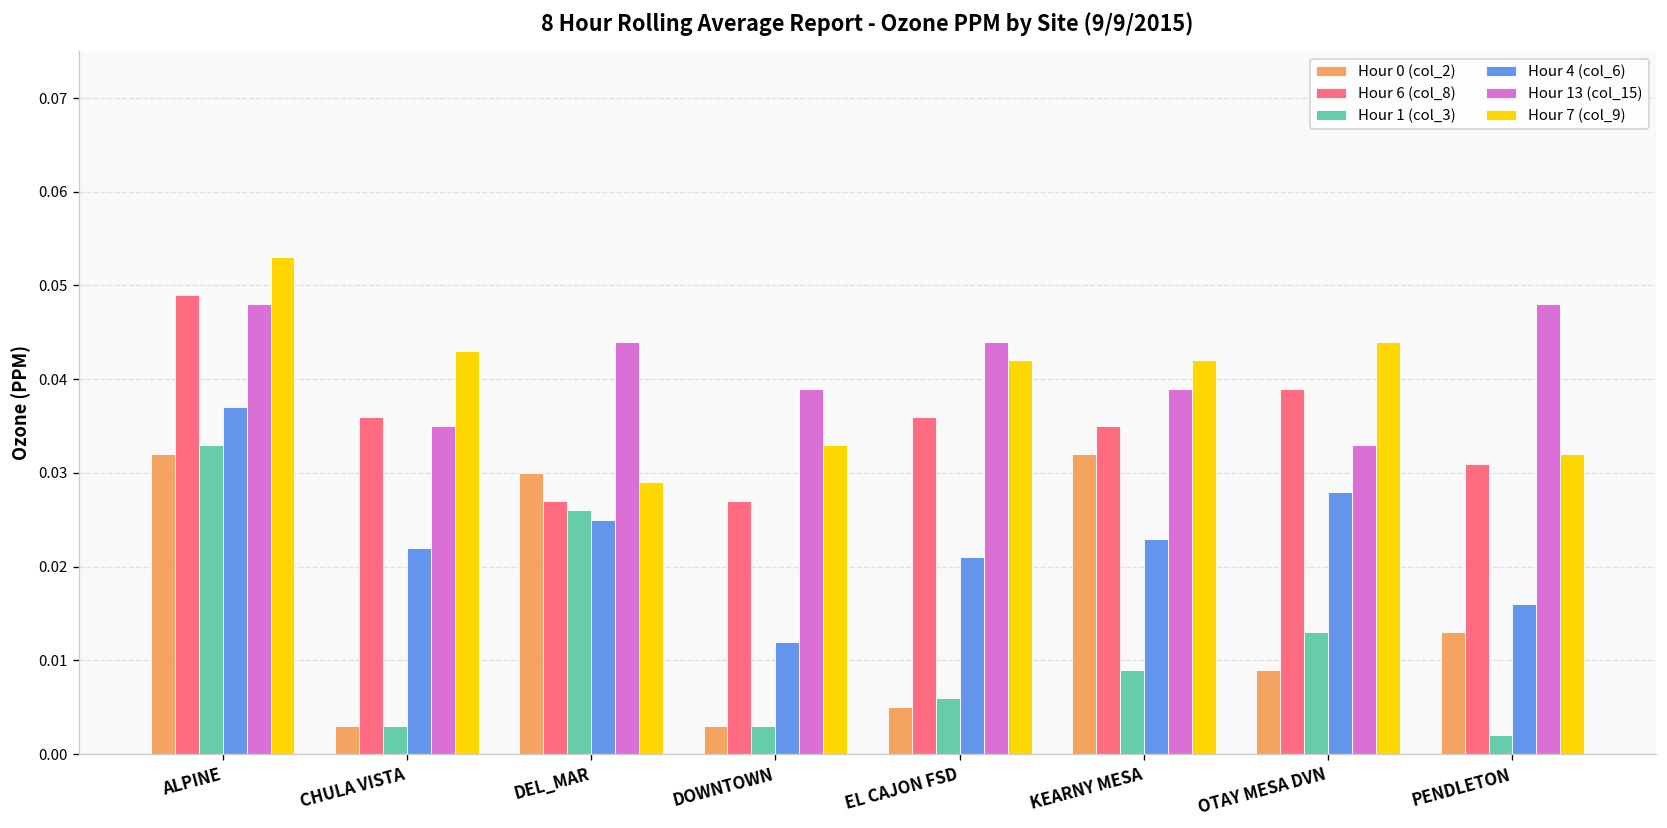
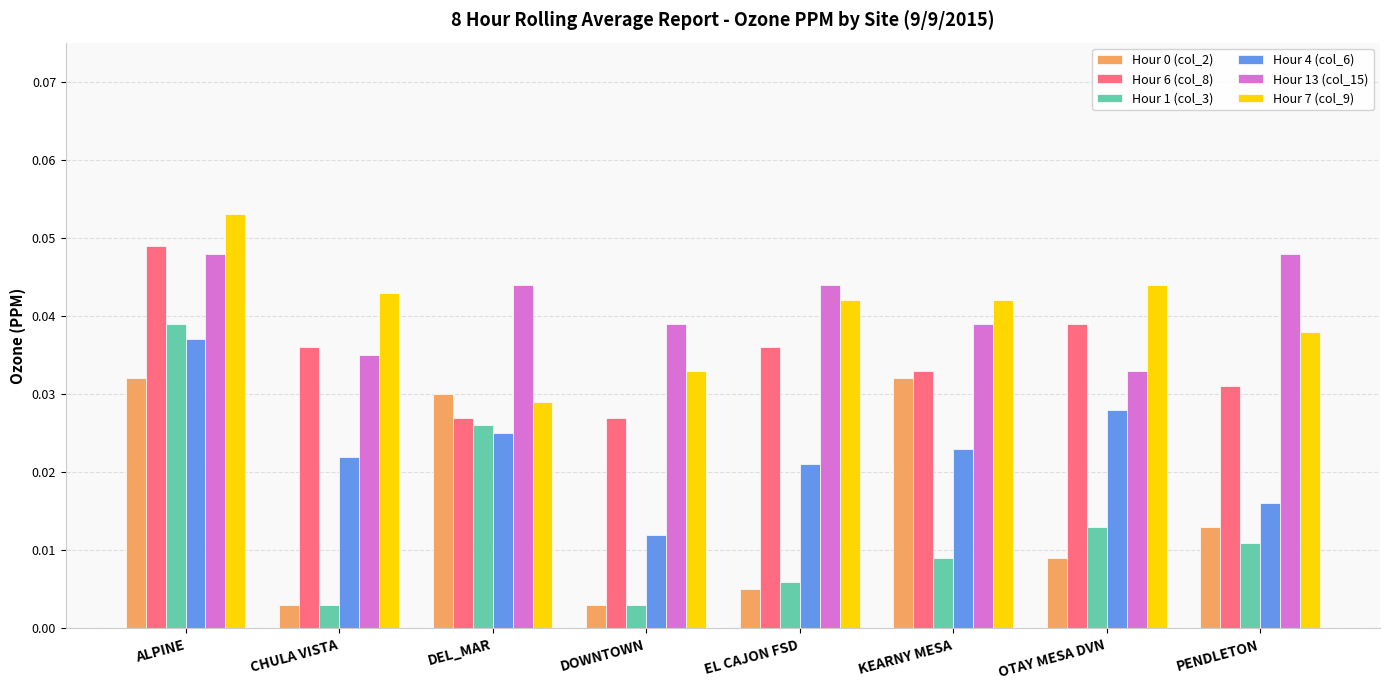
Hour 1 (col_3), ALPINE: 0.033 -> 0.039
Hour 6 (col_8), KEARNY MESA: 0.035 -> 0.033
Hour 1 (col_3), PENDLETON: 0.002 -> 0.011
Hour 7 (col_9), PENDLETON: 0.032 -> 0.038
